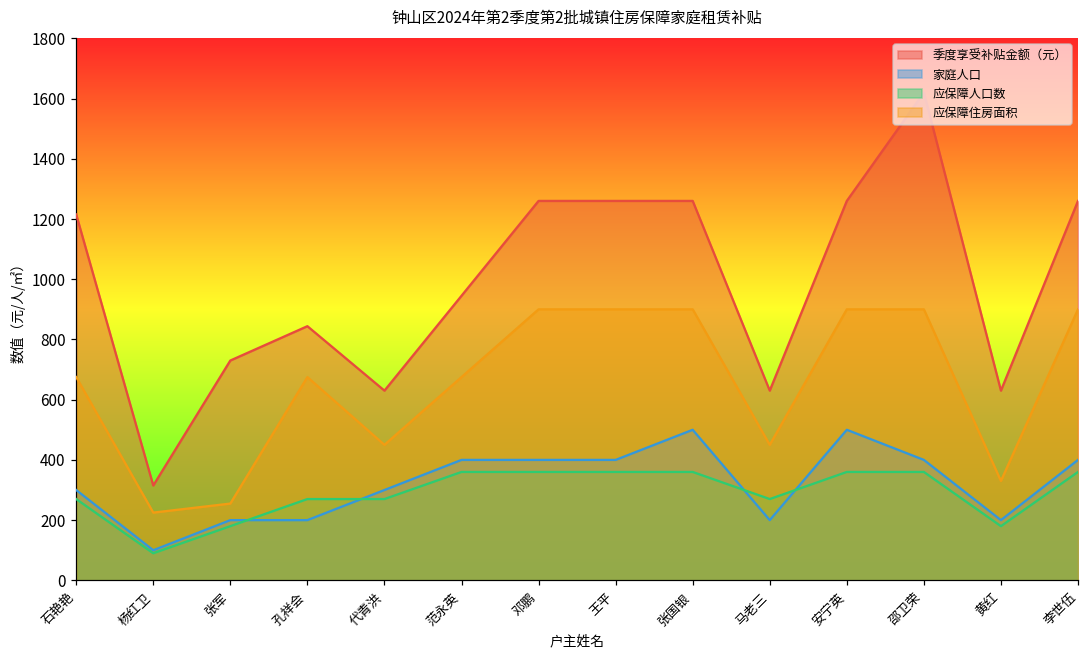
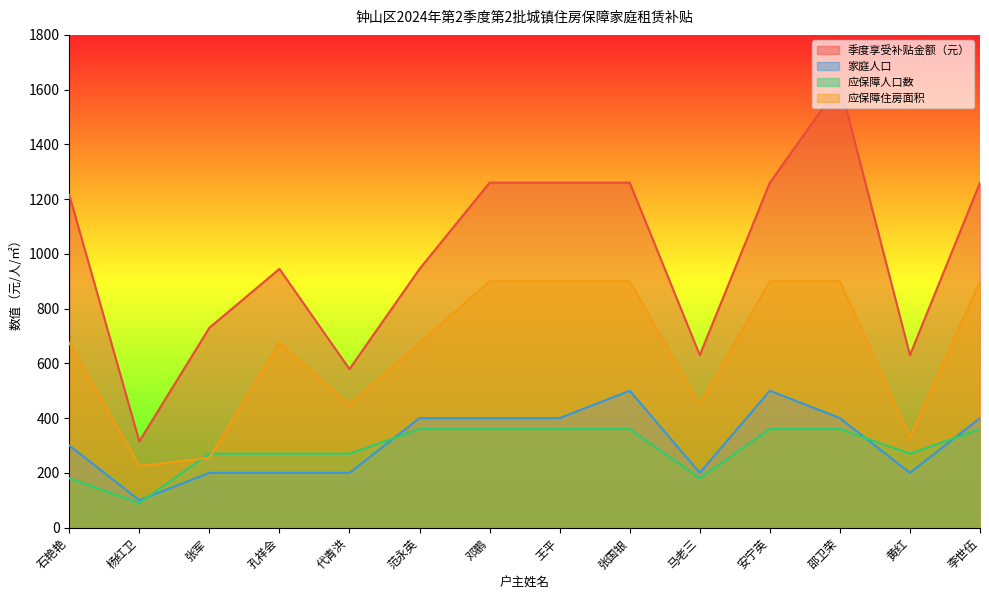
应保障人口数, 石艳艳: 270 -> 180
应保障人口数, 张军: 180 -> 270
季度享受补贴金额（元）, 孔祥会: 840 -> 950
季度享受补贴金额（元）, 代青洪: 630 -> 580
家庭人口, 代青洪: 300 -> 200
应保障人口数, 马老三: 270 -> 180
应保障人口数, 黄红: 180 -> 270
